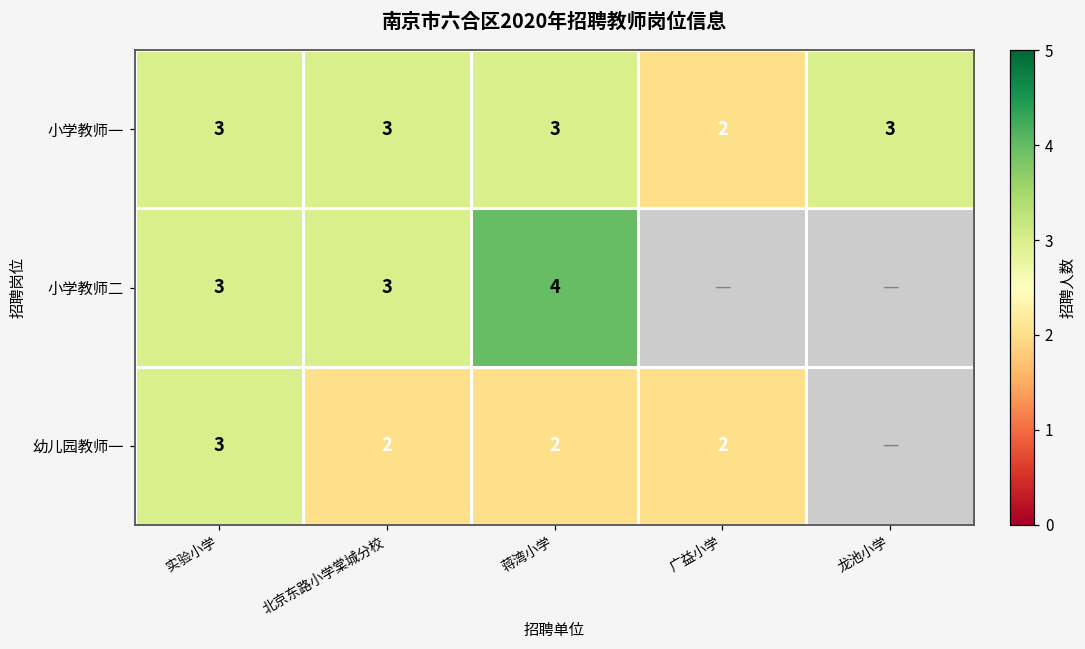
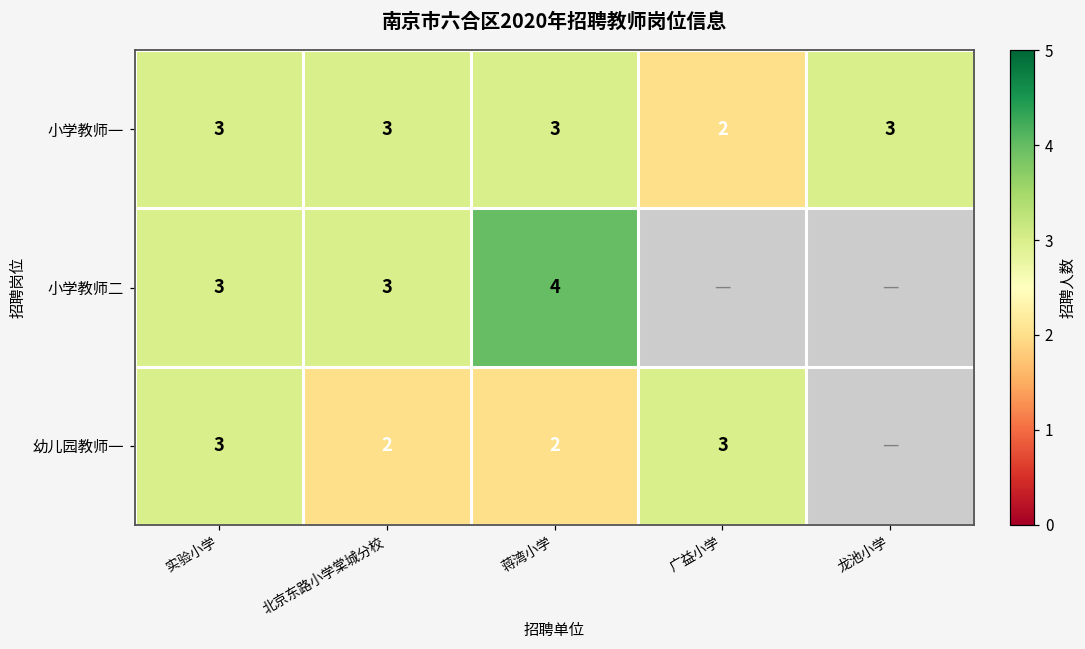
幼儿园教师一, 广益小学: 2 -> 3
